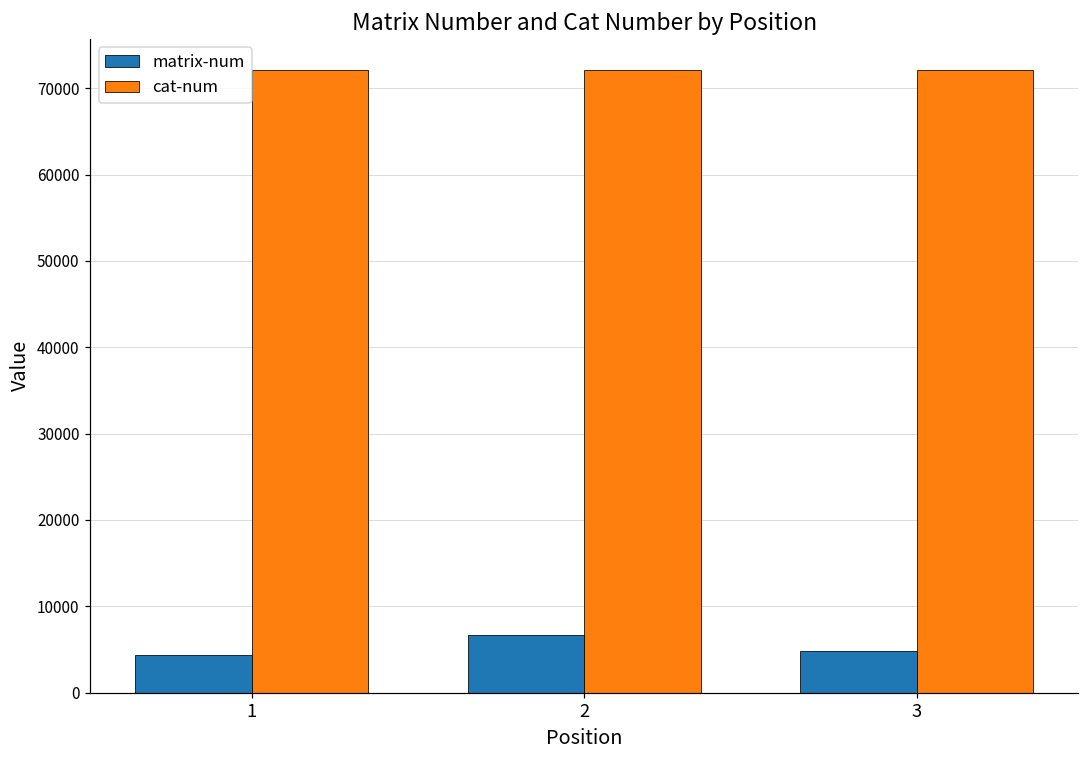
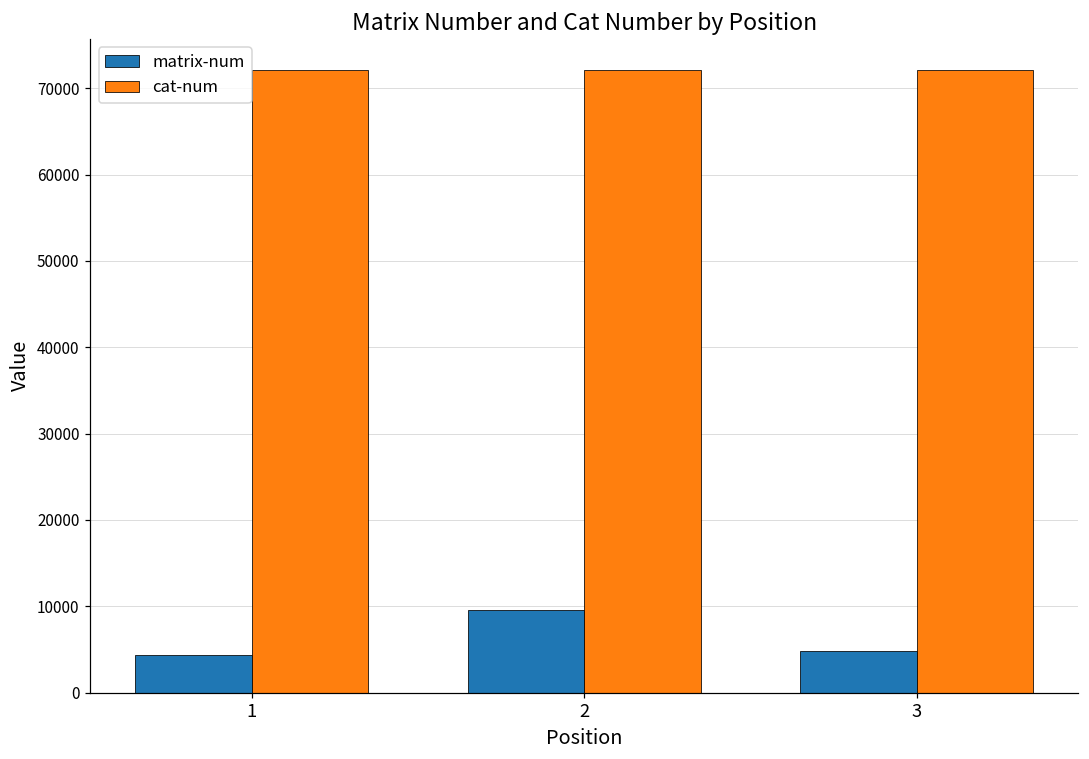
matrix-num, 2: 7000 -> 10000
